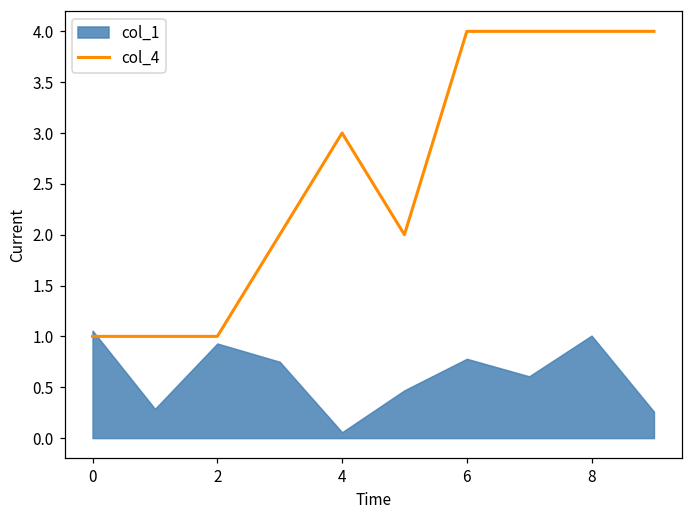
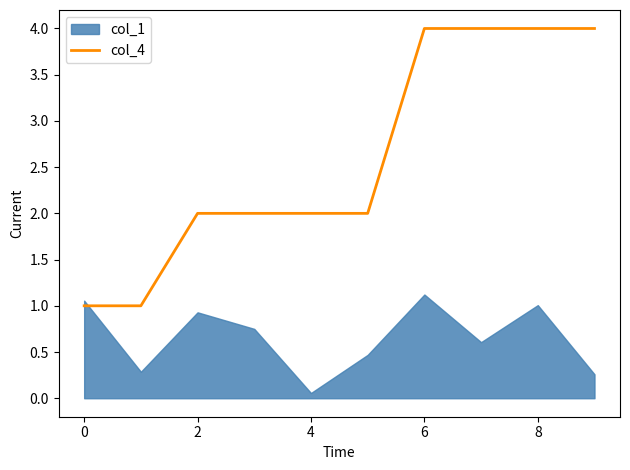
col_4, 2: 1 -> 2
col_4, 4: 3 -> 2
col_1, 6: 0.8 -> 1.1
